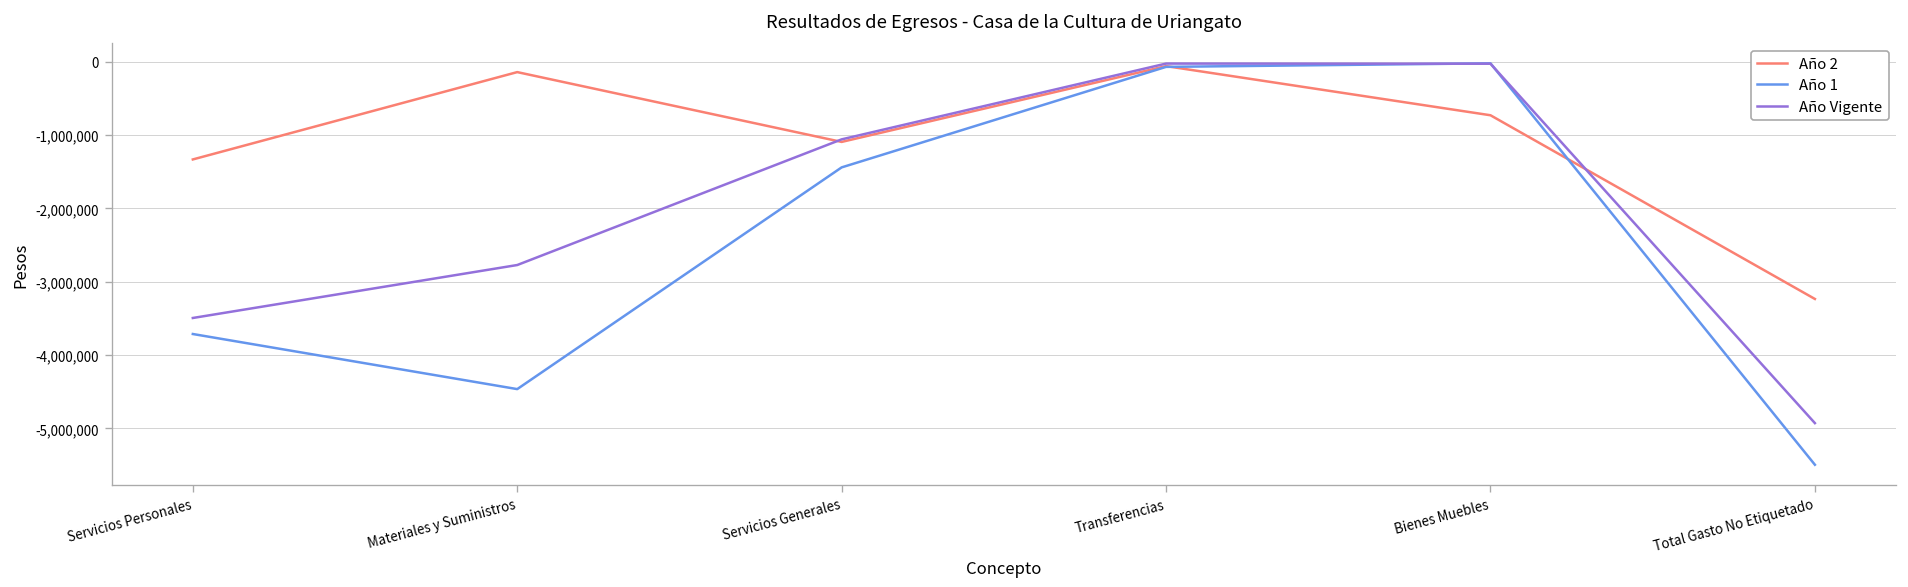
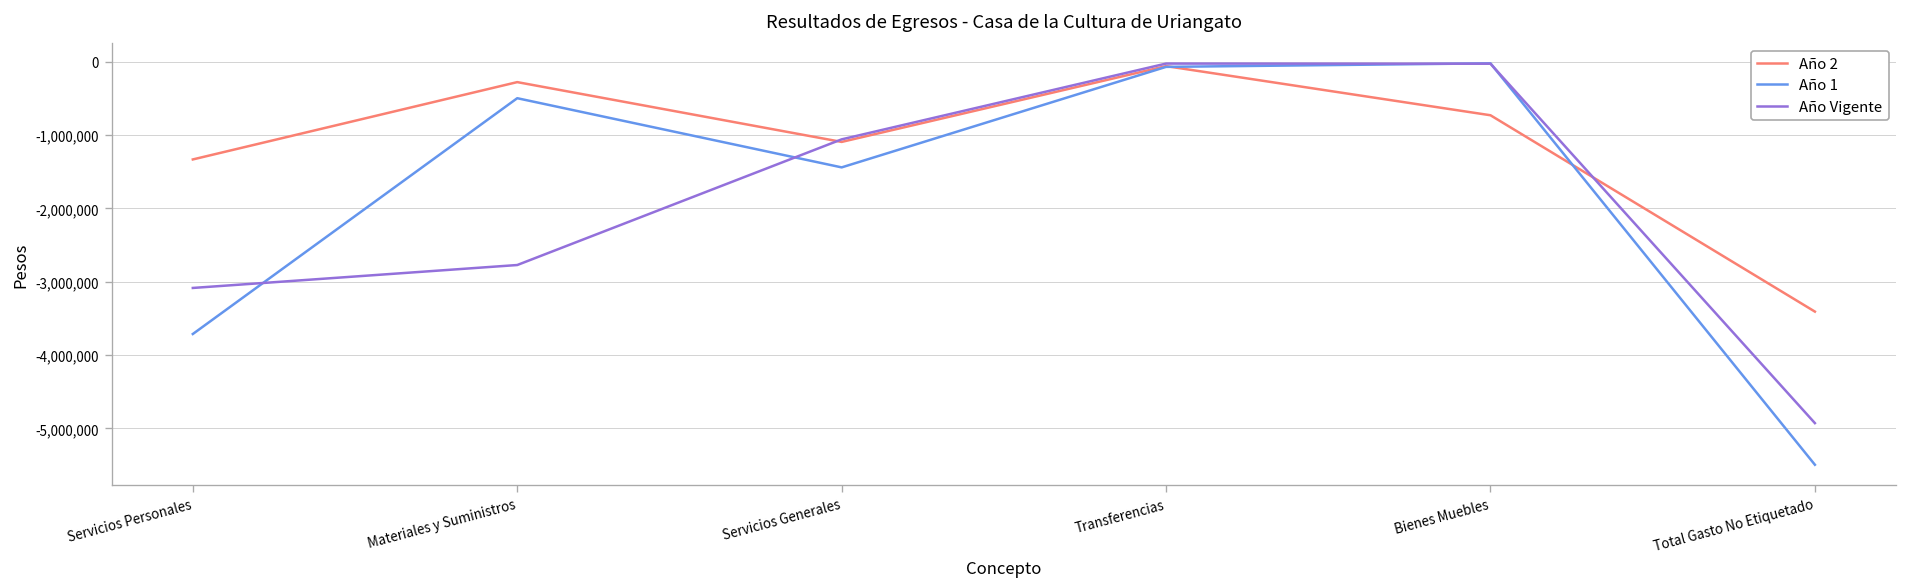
Año Vigente, Servicios Personales: -3,500,000 -> -3,100,000
Año 2, Materiales y Suministros: -100,000 -> -300,000
Año 1, Materiales y Suministros: -4,500,000 -> -500,000
Año 2, Total Gasto No Etiquetado: -3,200,000 -> -3,400,000
